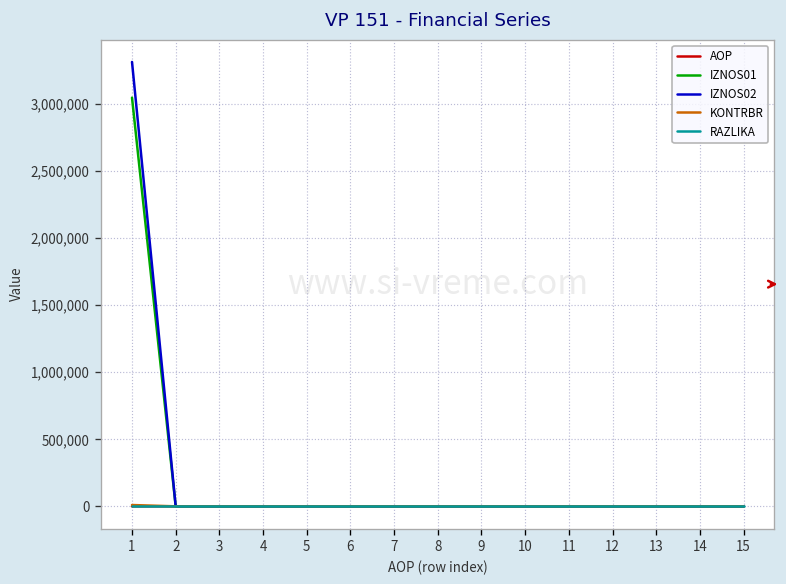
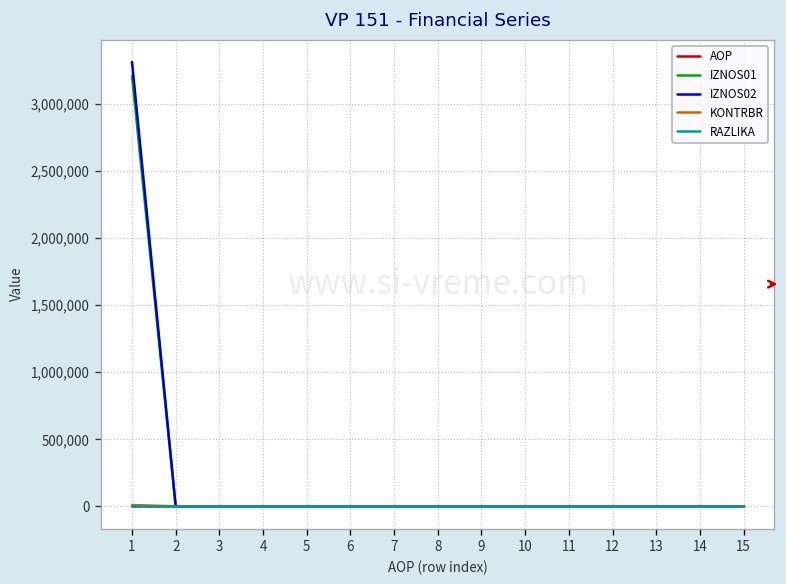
IZNOS01, 1: 3,050,000 -> 3,210,000
